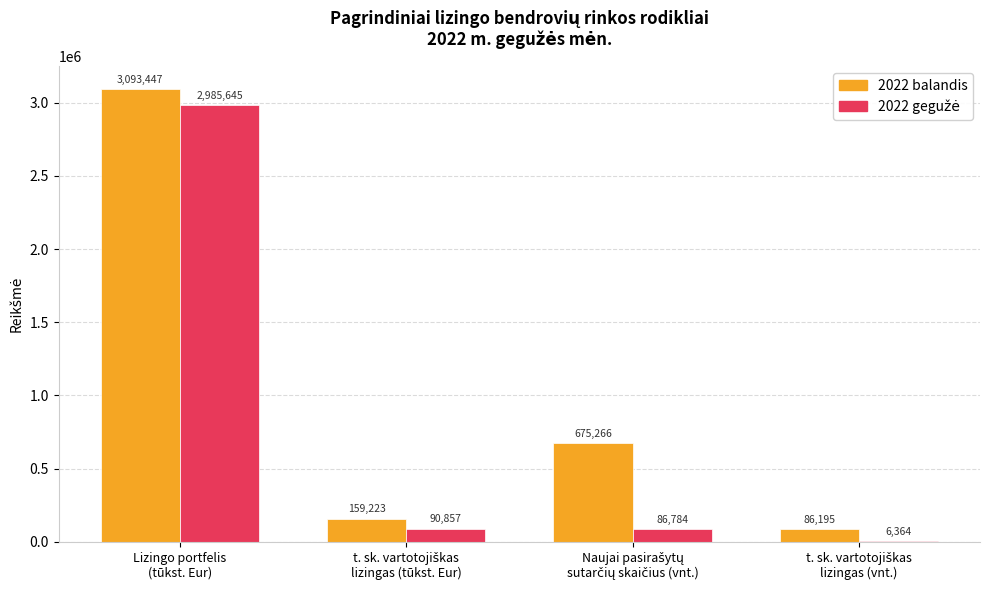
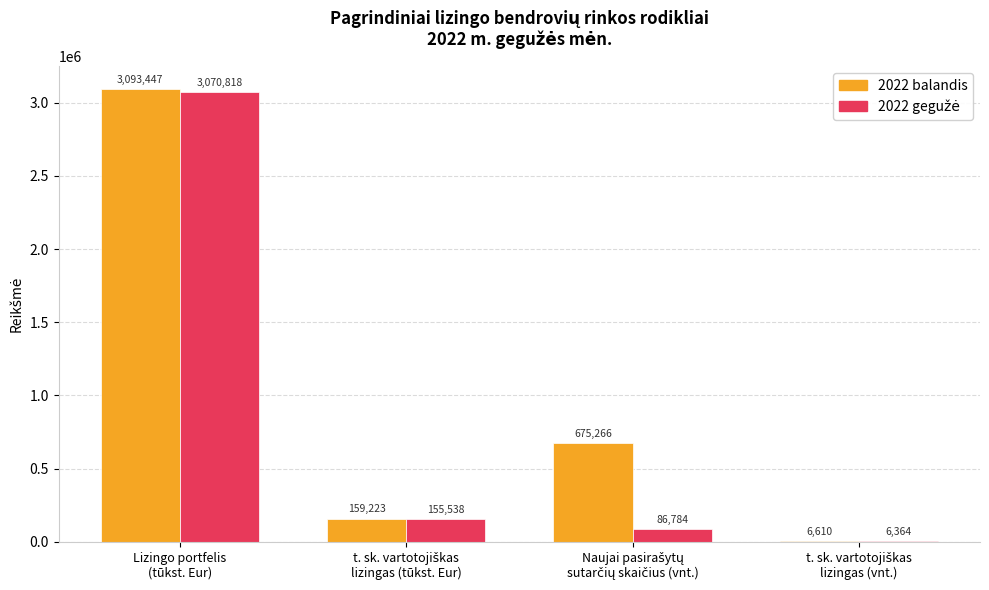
2022 gegužė, Lizingo portfelis (tūkst. Eur): 2,985,645 -> 3,070,818
2022 gegužė, t. sk. vartotojiškas lizingas (tūkst. Eur): 90,857 -> 155,538
2022 balandis, t. sk. vartotojiškas lizingas (vnt.): 86,195 -> 6,610
